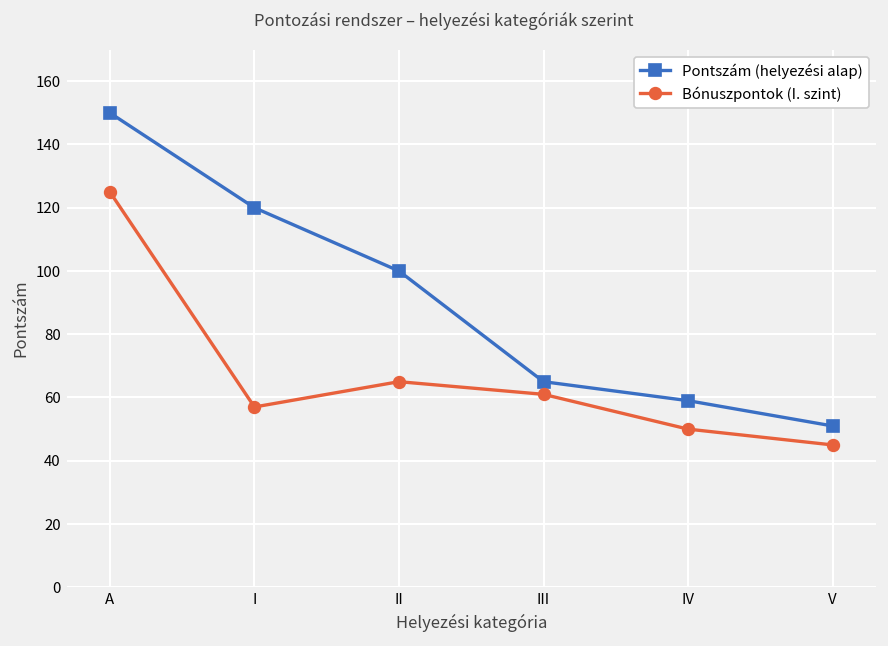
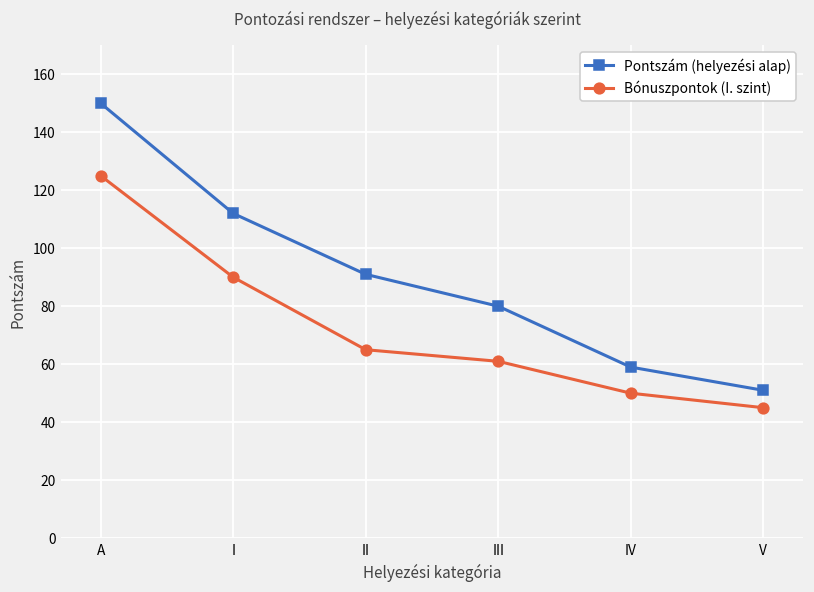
Pontszám (helyezési alap), I: 120 -> 112
Bónuszpontok (I. szint), I: 57 -> 90
Pontszám (helyezési alap), II: 100 -> 91
Pontszám (helyezési alap), III: 65 -> 80
